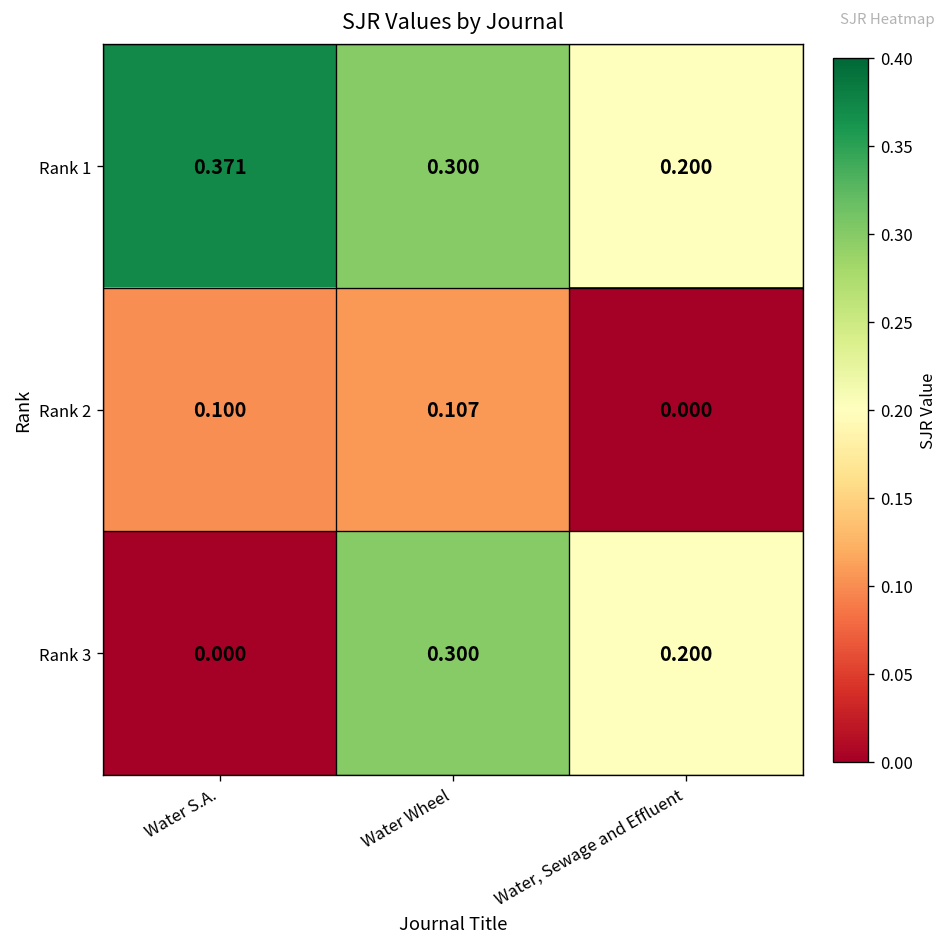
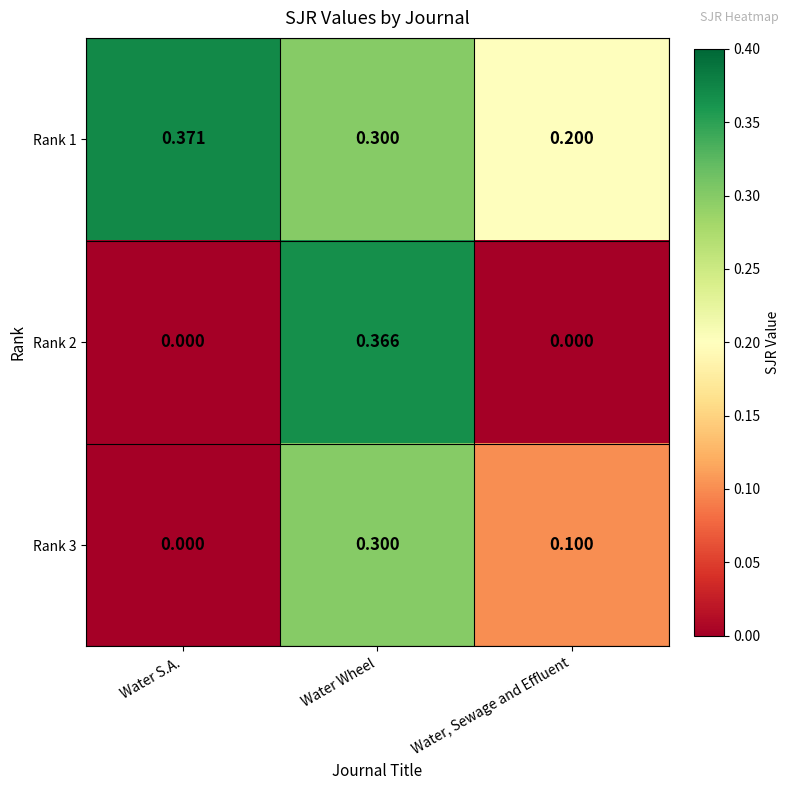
Rank 2, Water S.A.: 0.100 -> 0.000
Rank 2, Water Wheel: 0.107 -> 0.366
Rank 3, Water, Sewage and Effluent: 0.200 -> 0.100
